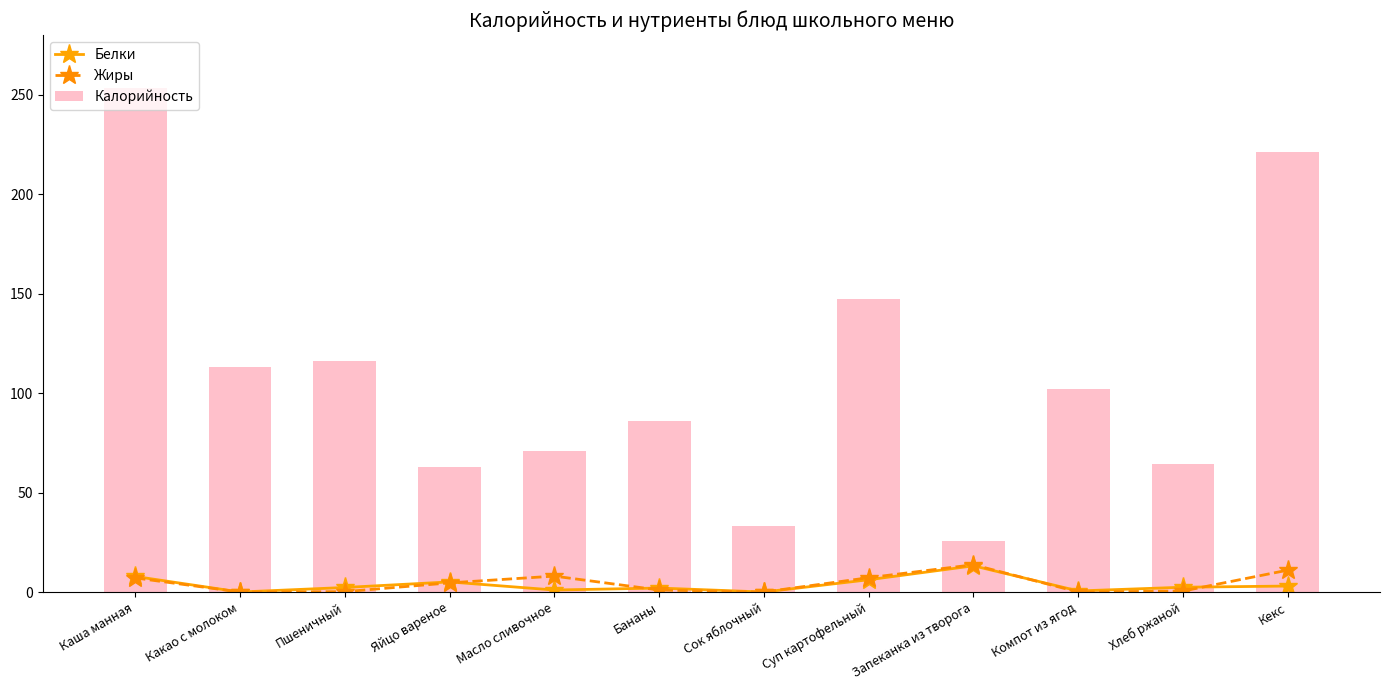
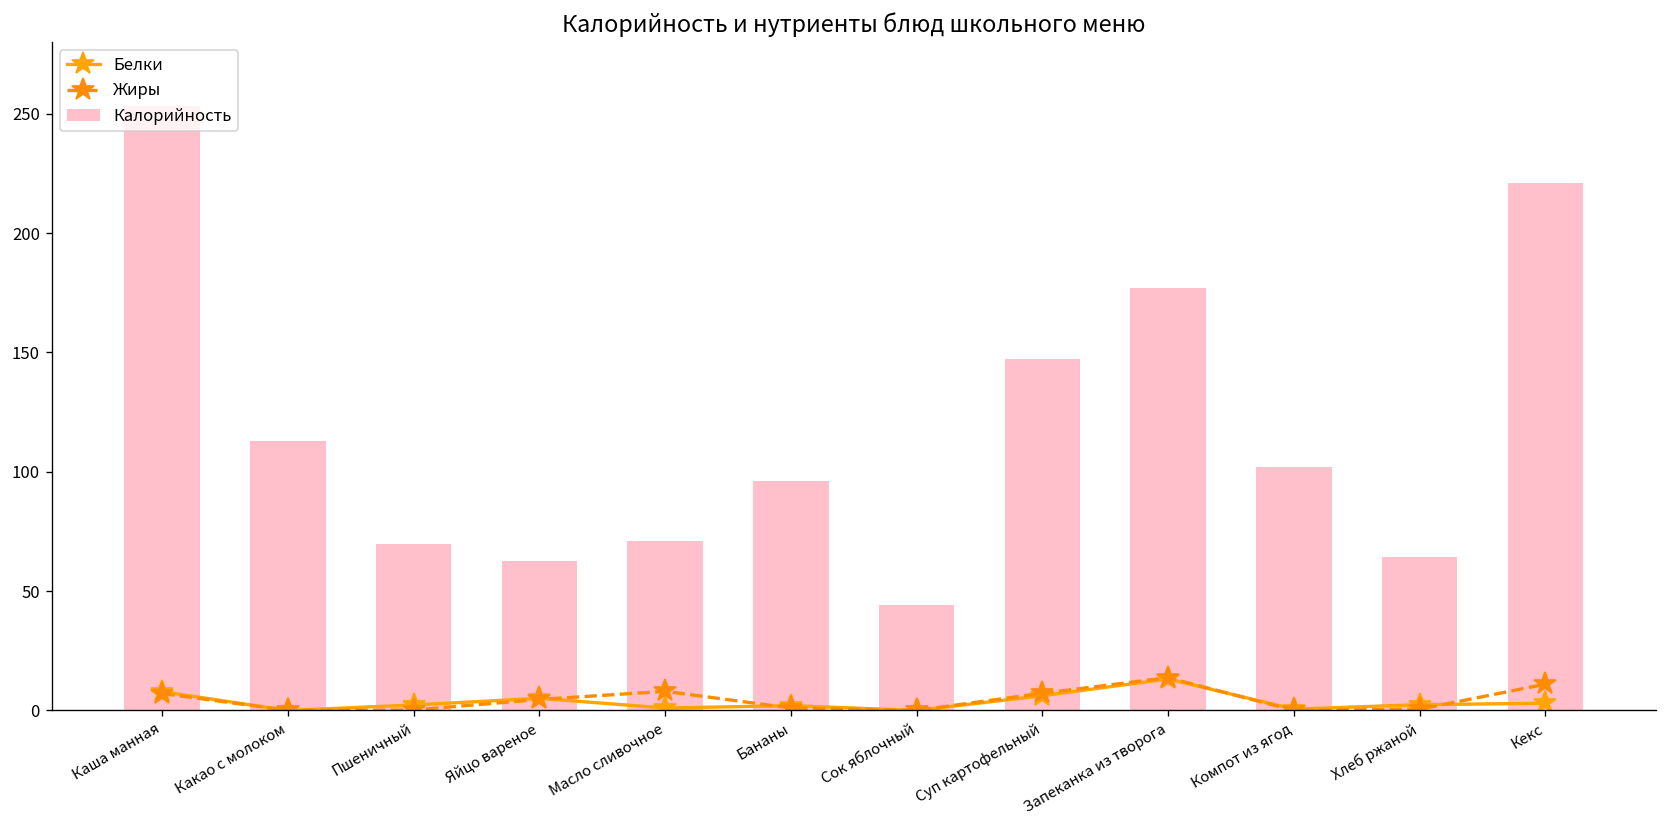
Калорийность, Пшеничный: 116 -> 70
Калорийность, Бананы: 86 -> 96
Калорийность, Сок яблочный: 33 -> 44
Калорийность, Запеканка из творога: 26 -> 177
